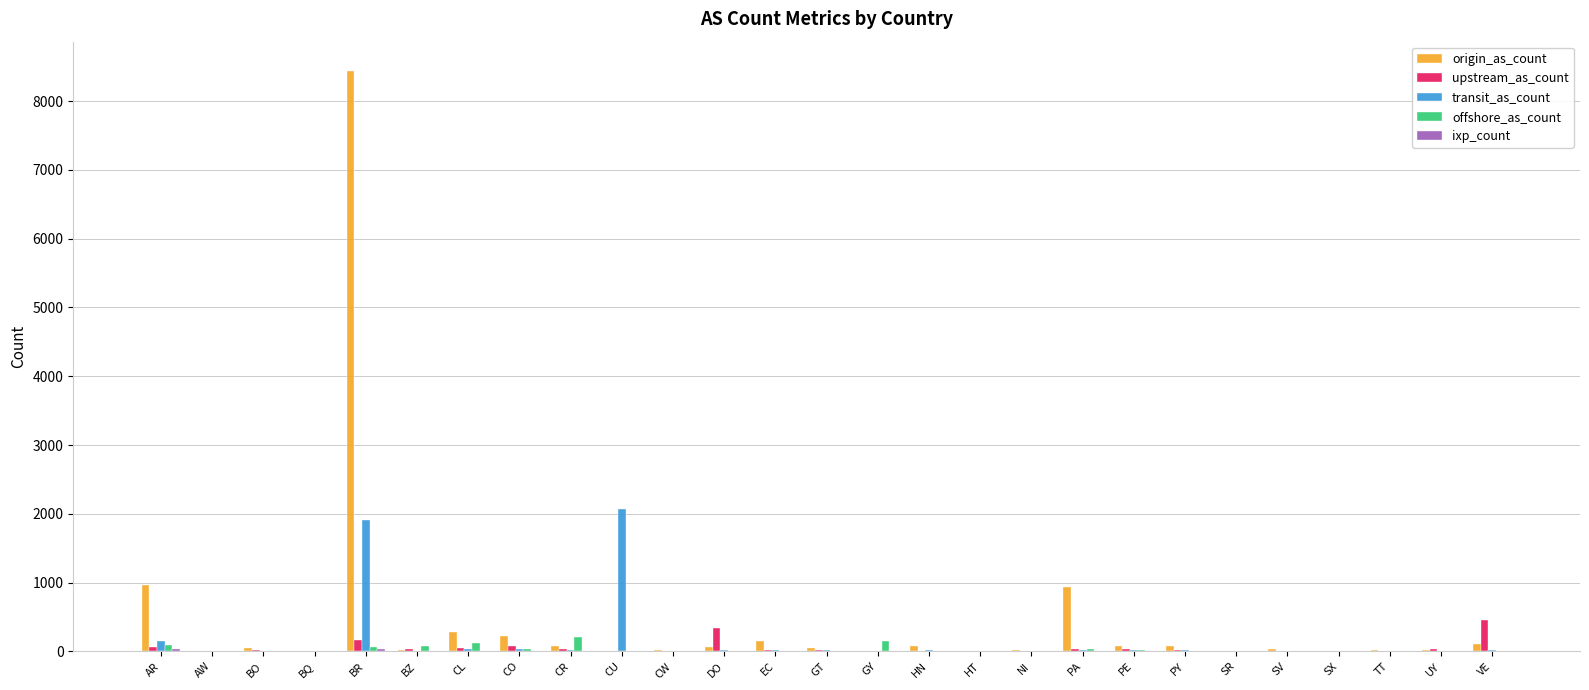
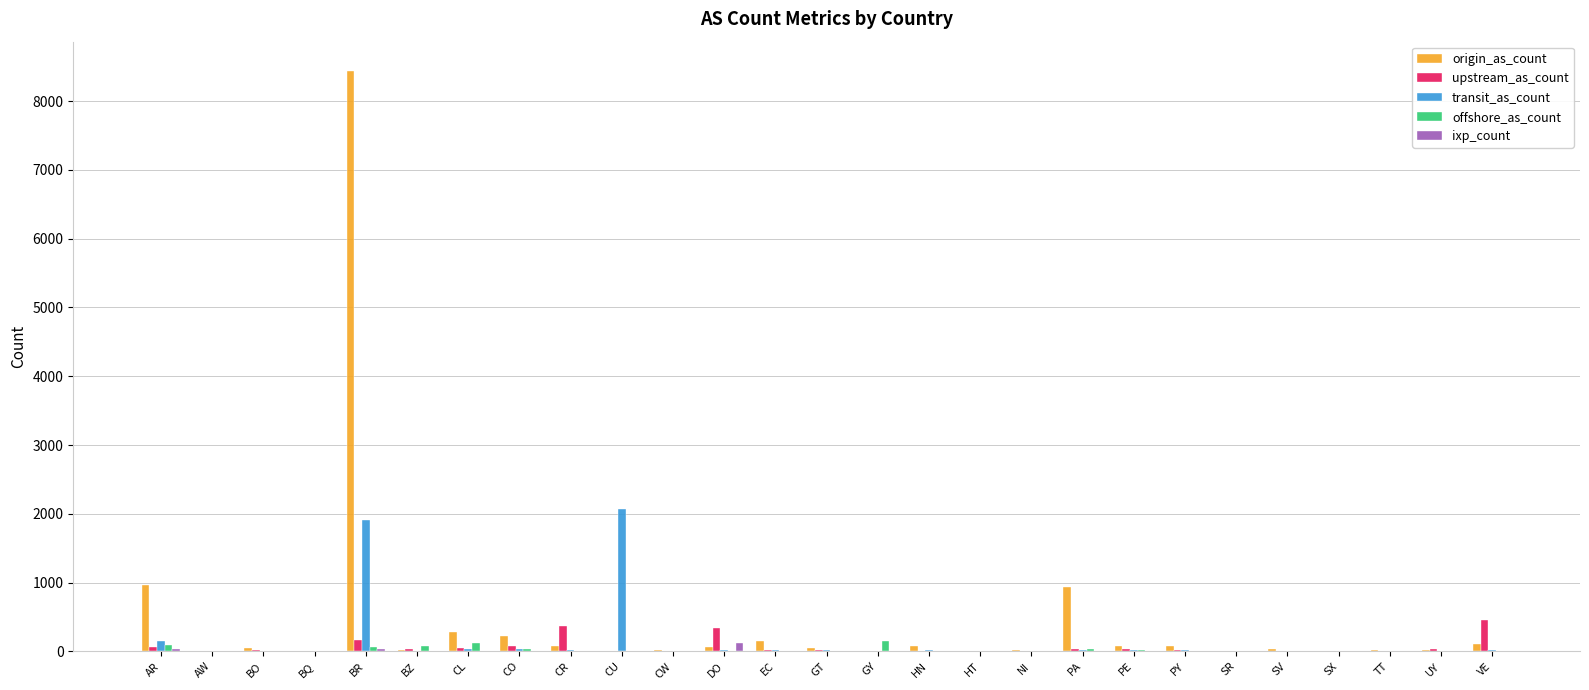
upstream_as_count, CR: 0 -> 400
offshore_as_count, CR: 200 -> 0
ixp_count, DO: 0 -> 100
